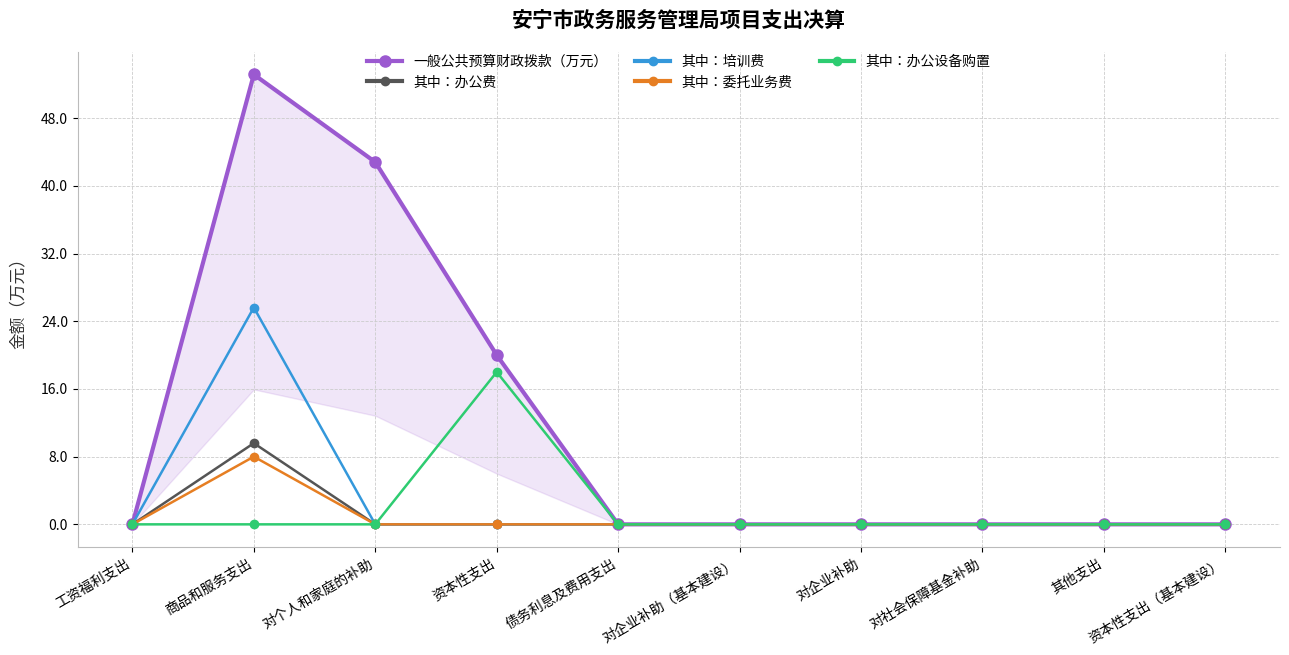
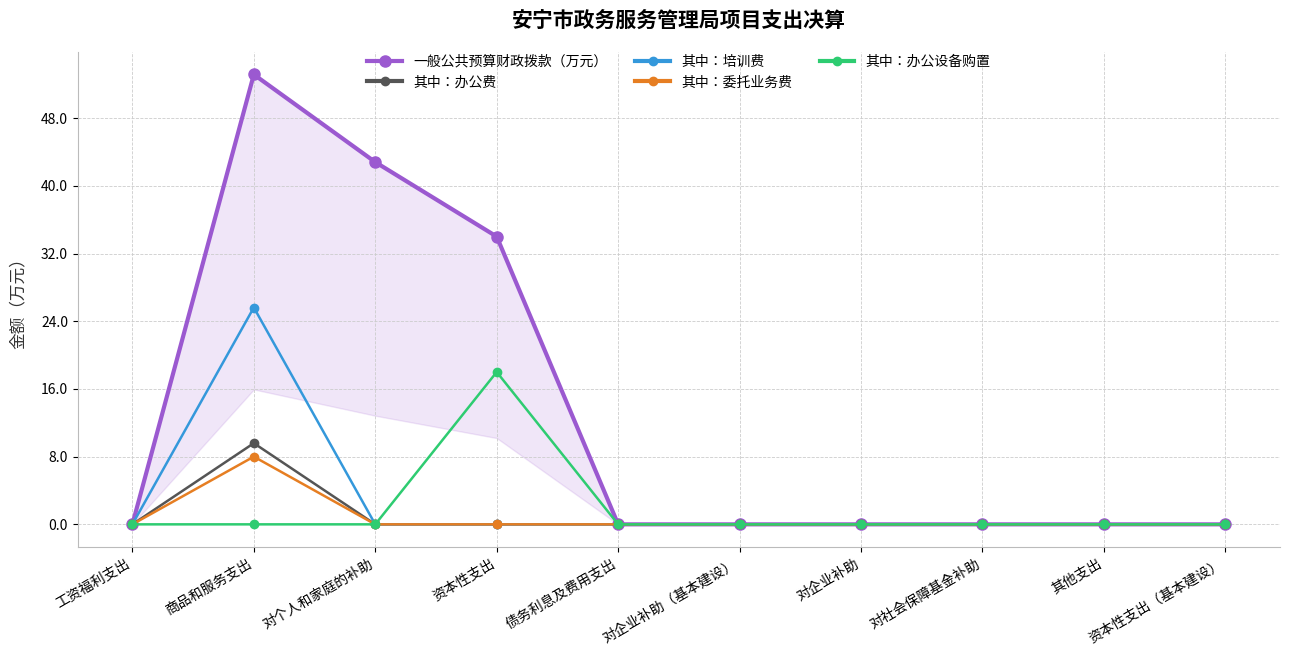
一般公共预算财政拨款（万元）, 资本性支出: 20 -> 34
